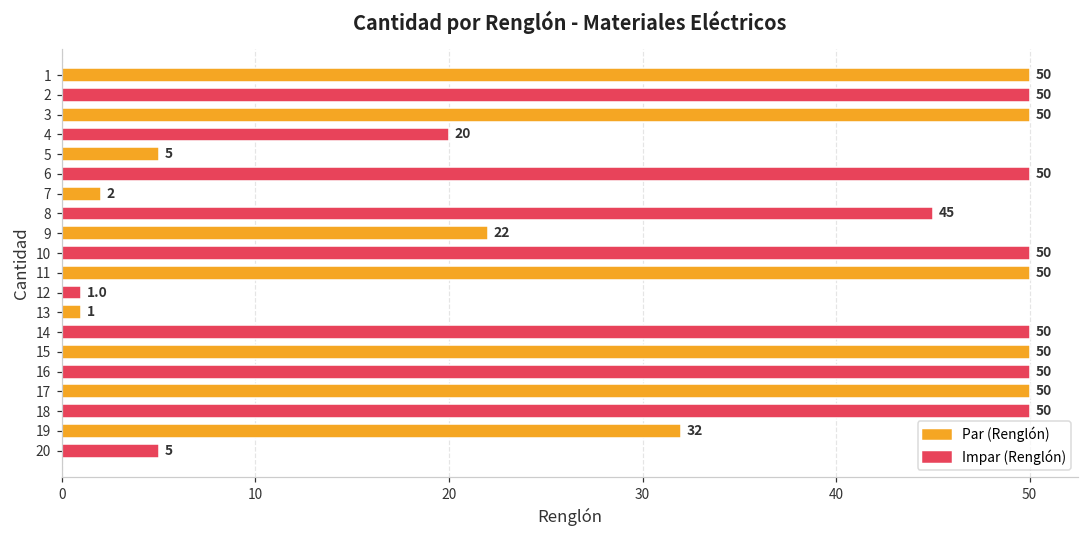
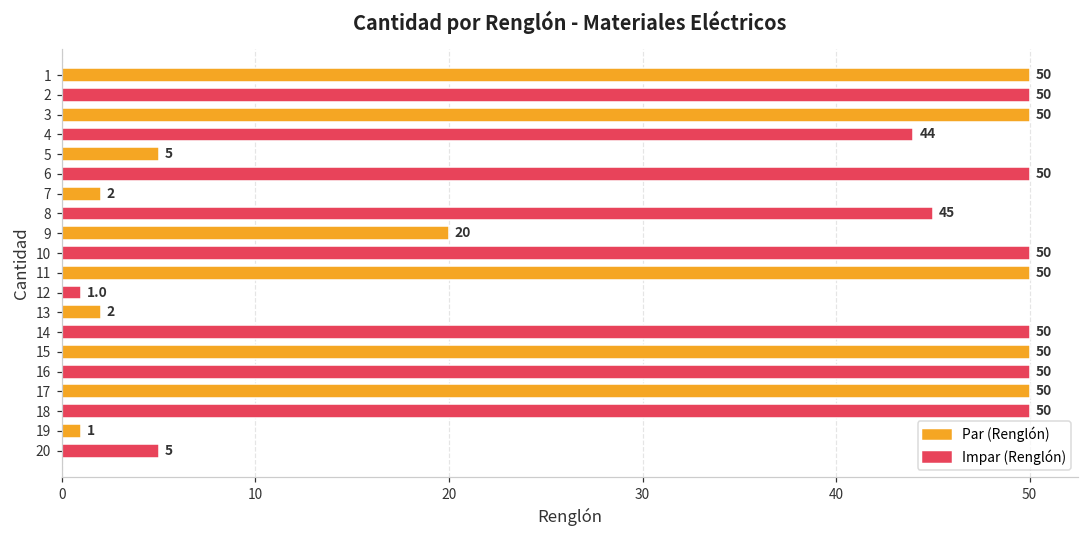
4: 20 -> 44
9: 22 -> 20
13: 1 -> 2
19: 32 -> 1
